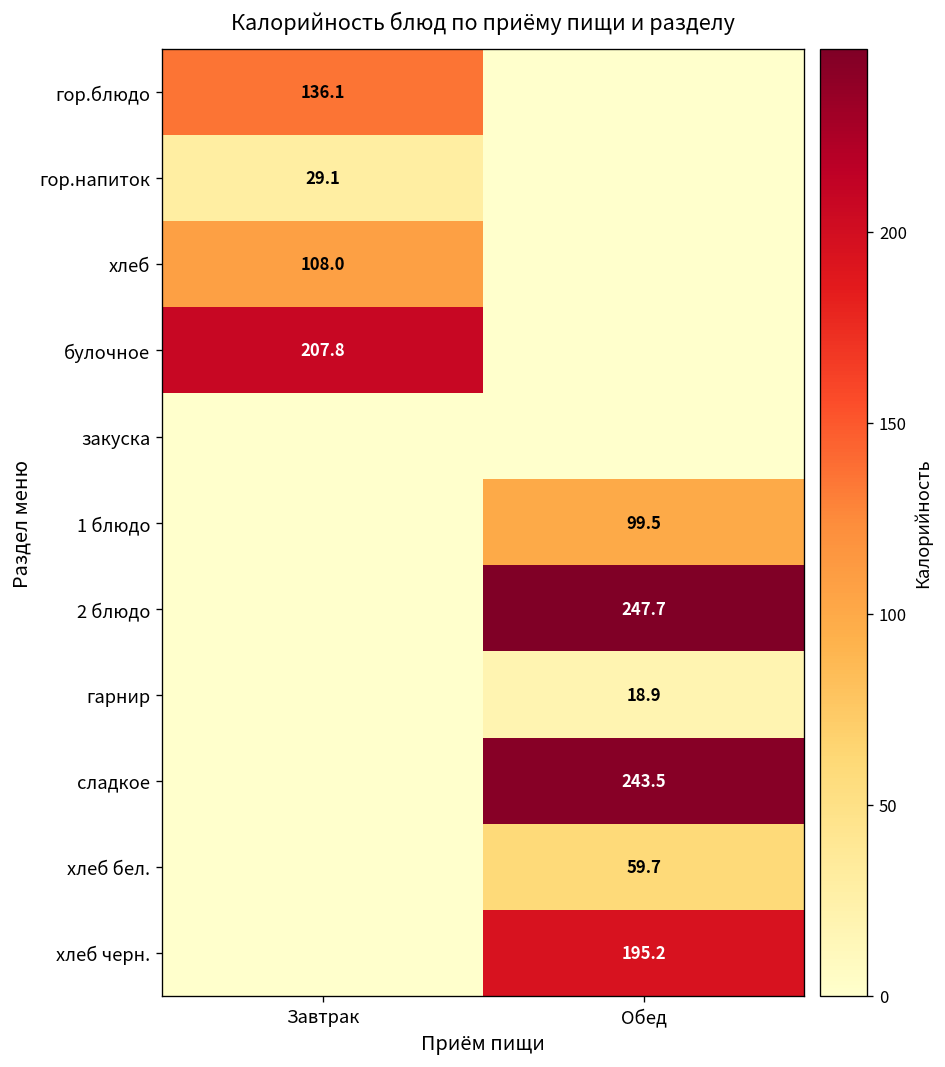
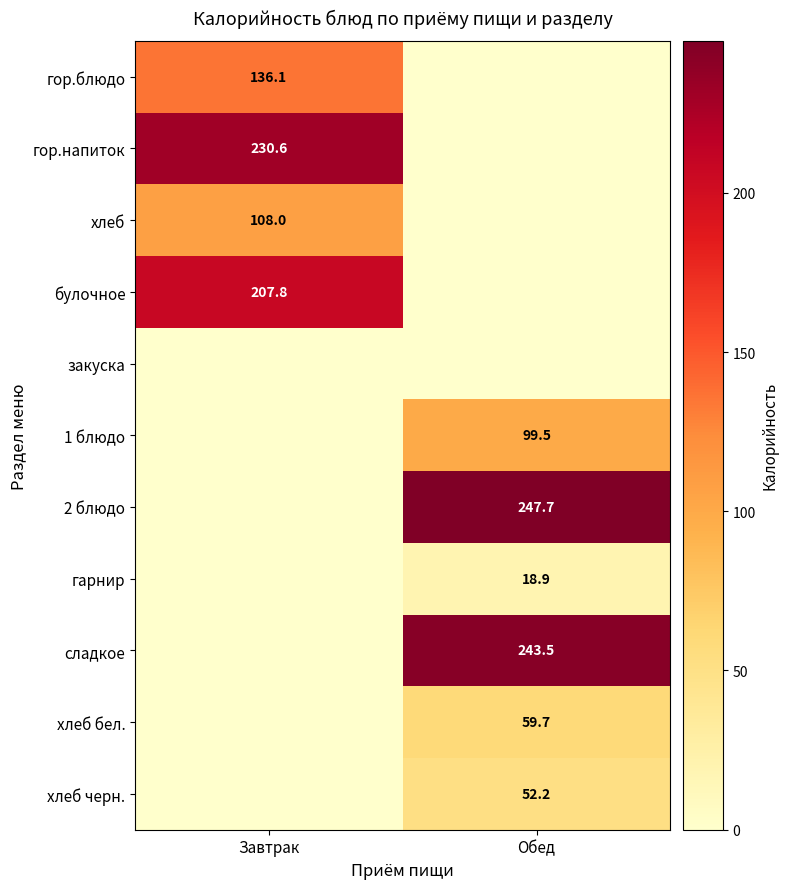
гор.напиток, Завтрак: 29.1 -> 230.6
хлеб черн., Обед: 195.2 -> 52.2
